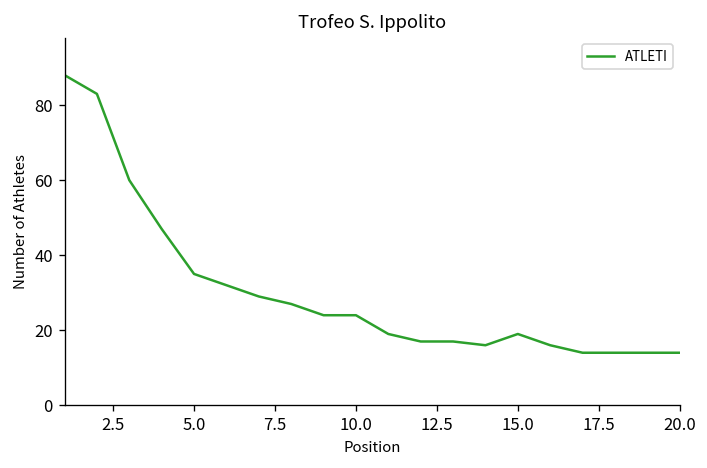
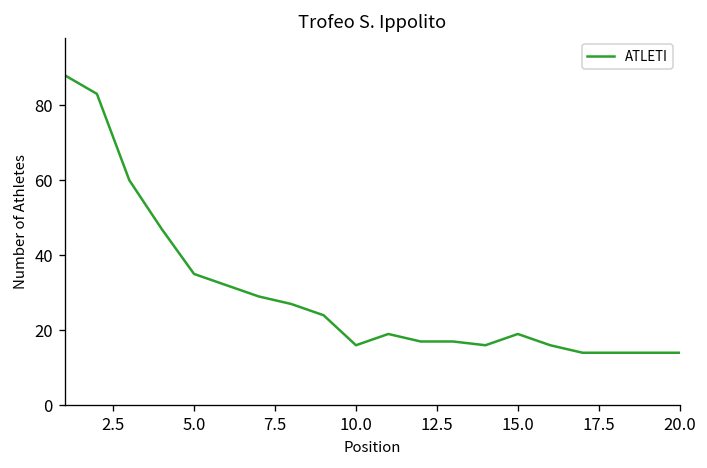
10.0: 24 -> 16
